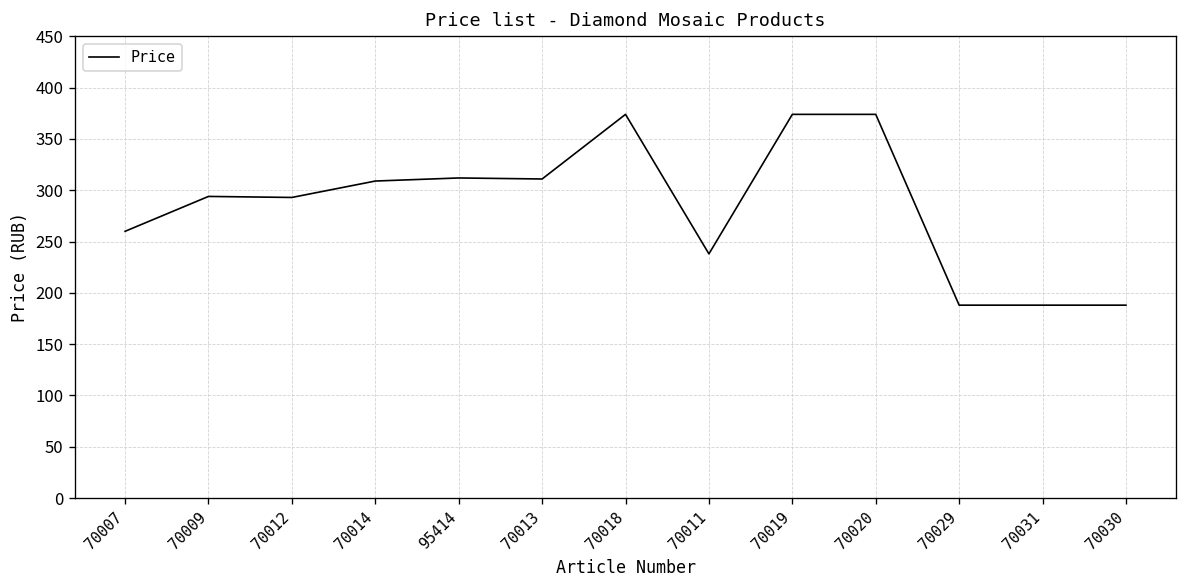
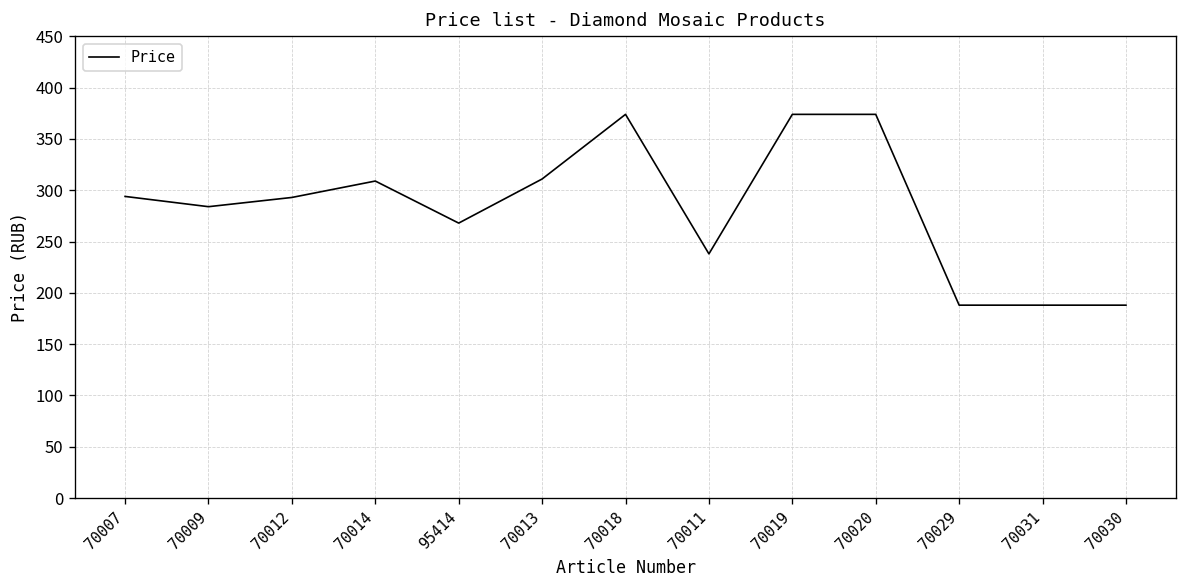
70007: 260 -> 290
70009: 290 -> 280
95414: 310 -> 270
